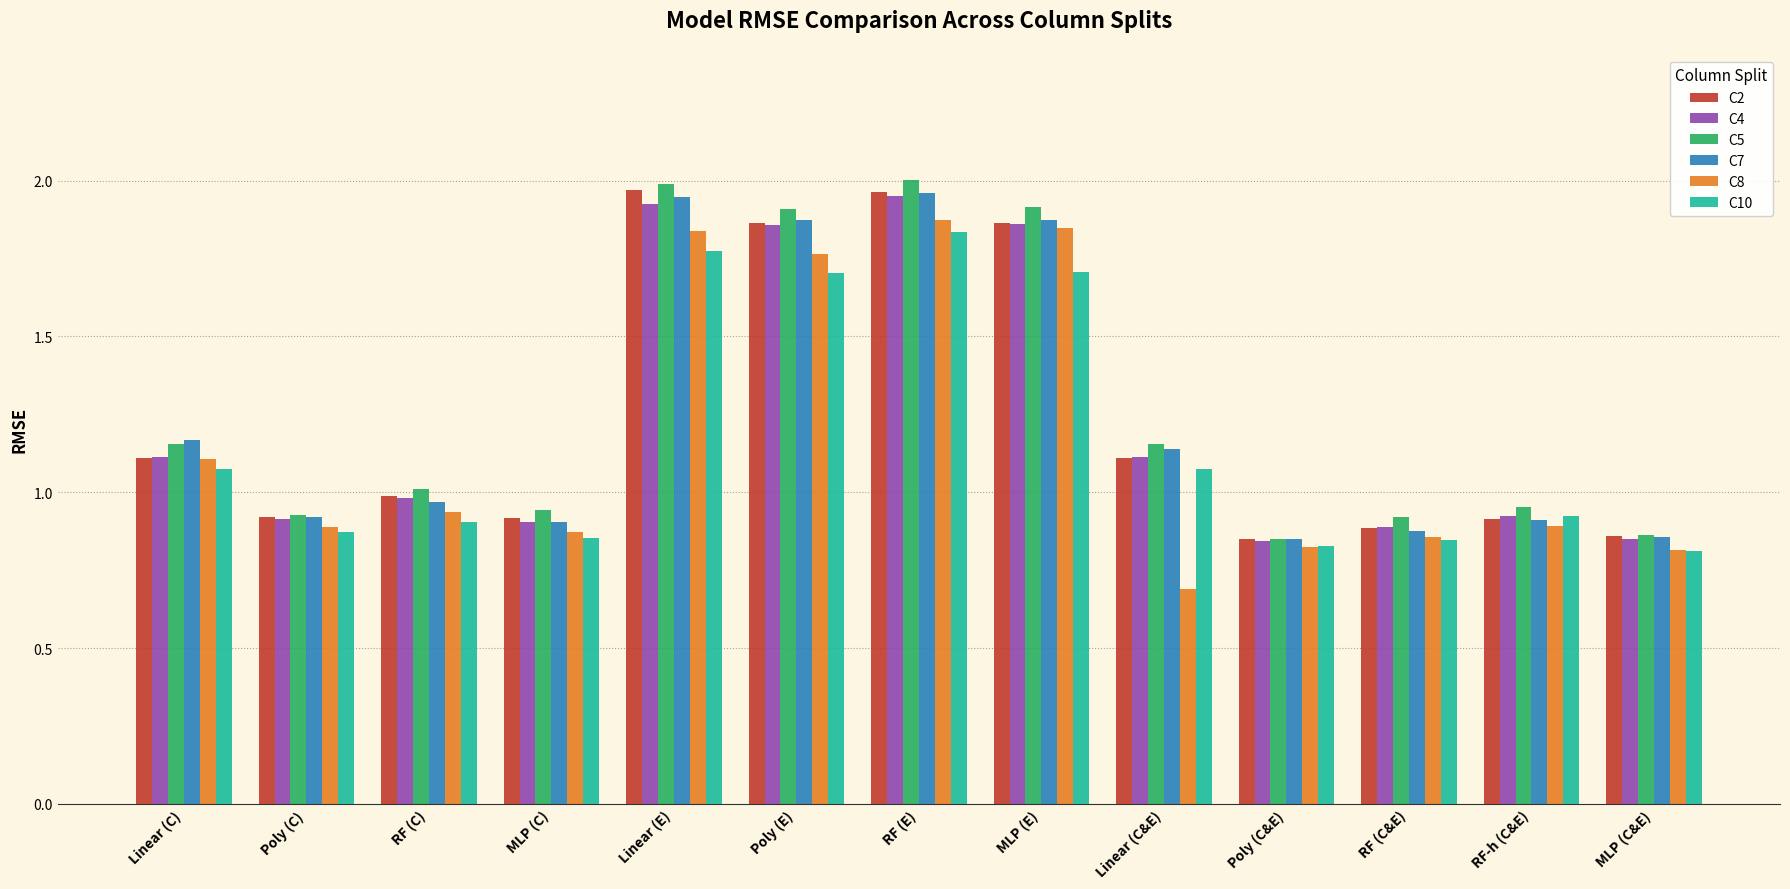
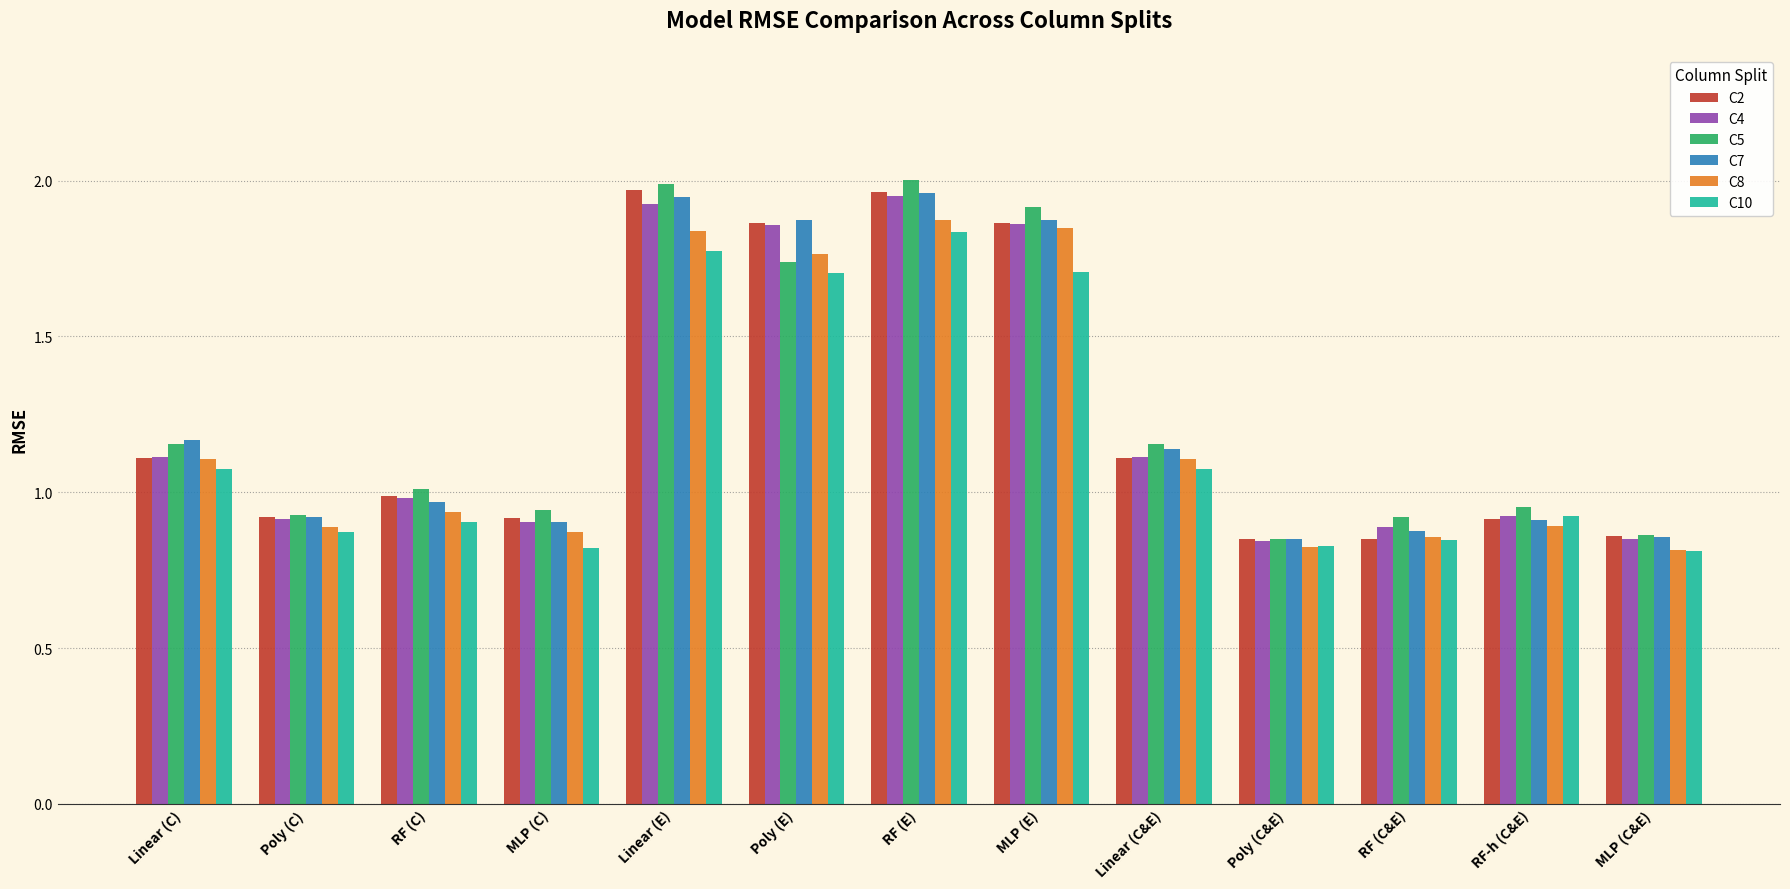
C10, MLP (C): 0.85 -> 0.82
C5, Poly (E): 1.91 -> 1.74
C8, Linear (C&E): 0.69 -> 1.11
C2, RF (C&E): 0.89 -> 0.85
